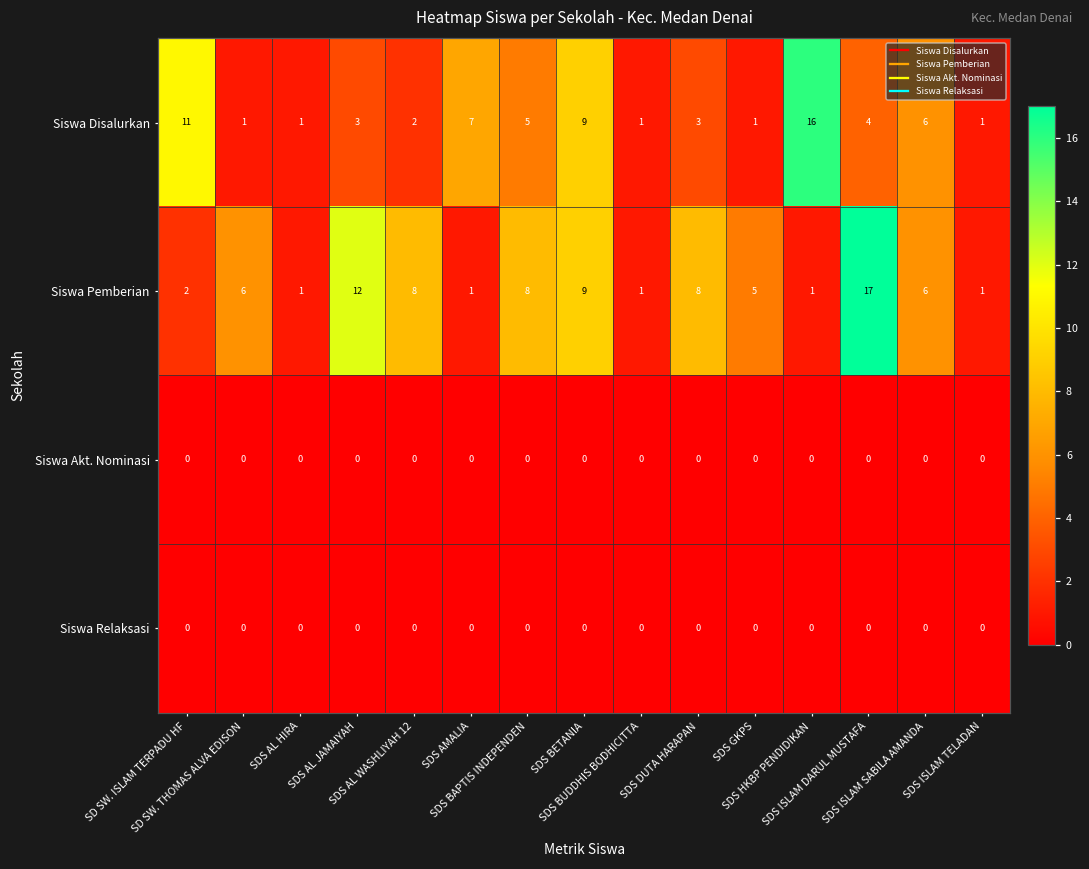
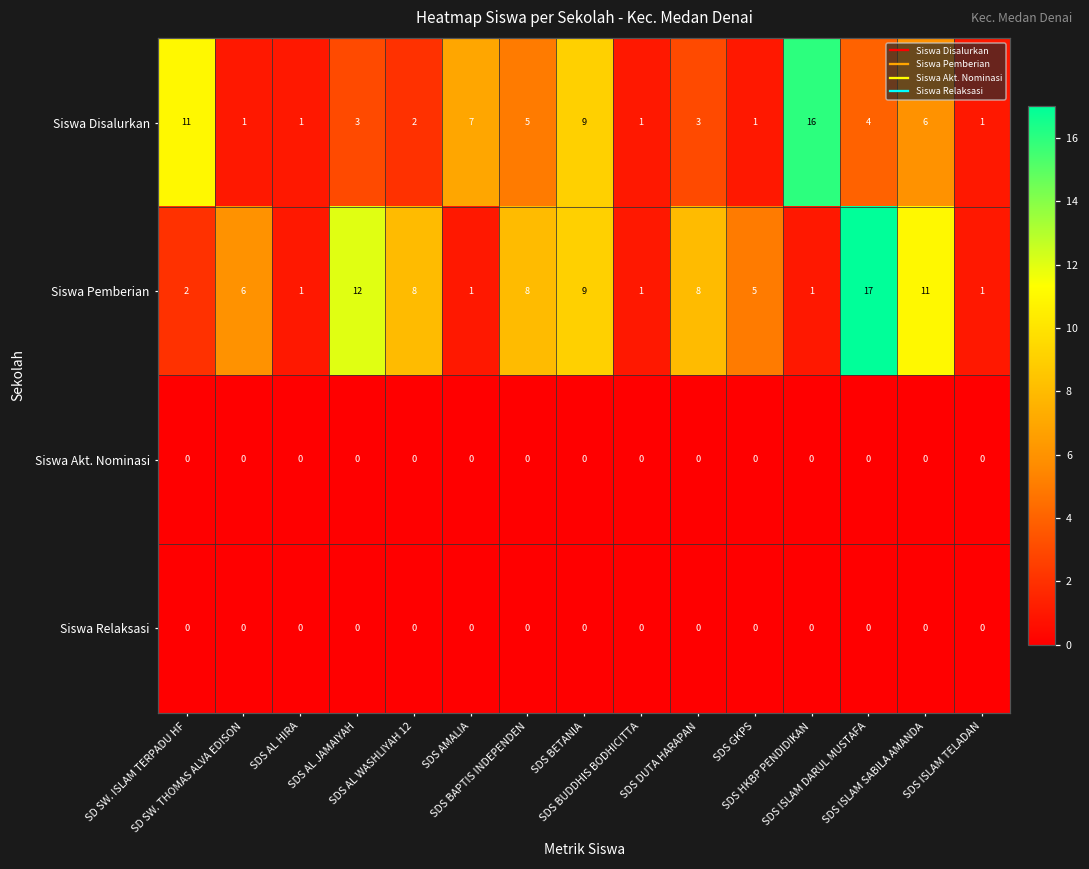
Siswa Pemberian, SDS ISLAM SABILA AMANDA: 6 -> 11
